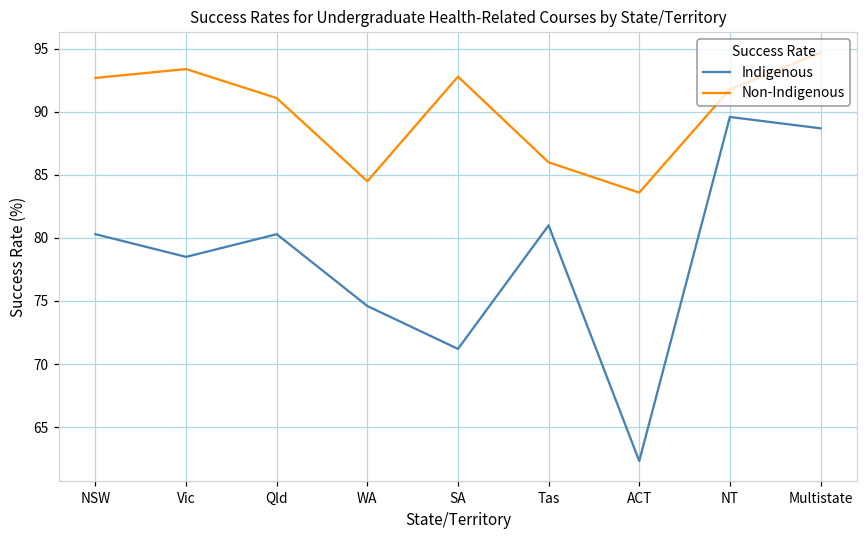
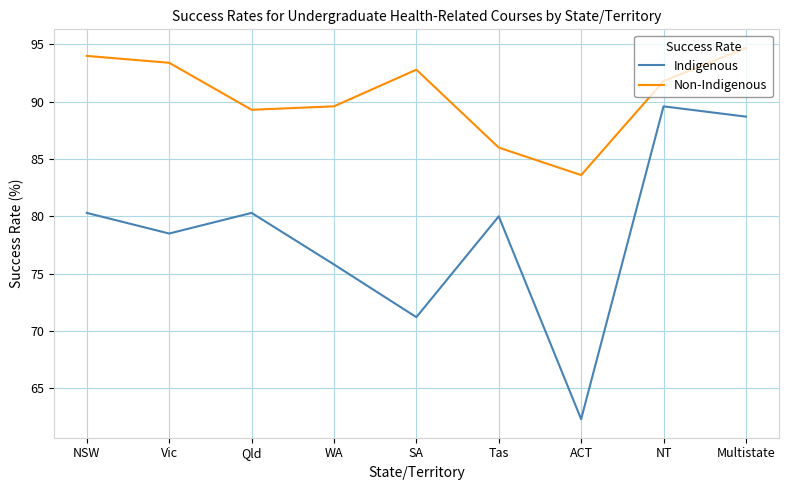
Non-Indigenous, NSW: 92.7 -> 94.0
Non-Indigenous, Qld: 91.1 -> 89.3
Indigenous, WA: 74.6 -> 75.8
Non-Indigenous, WA: 84.5 -> 89.6
Indigenous, Tas: 81 -> 80
